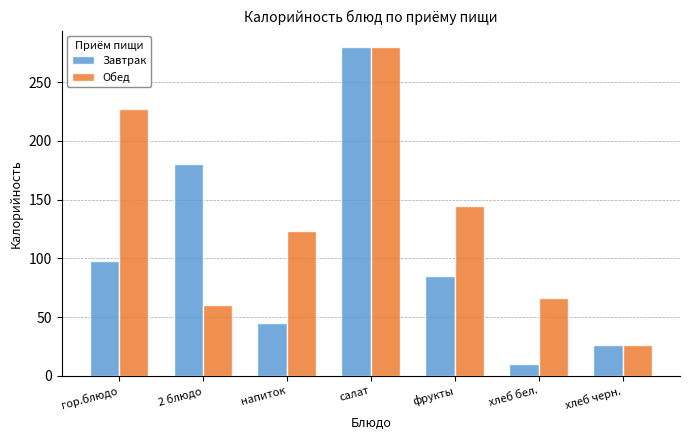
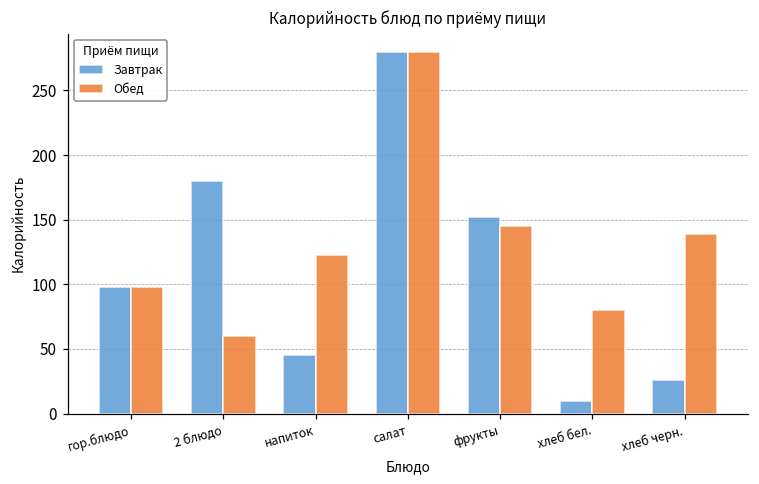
Обед, гор.блюдо: 227 -> 98
Завтрак, фрукты: 85 -> 152
Обед, хлеб бел.: 66 -> 80
Обед, хлеб черн.: 26 -> 139
